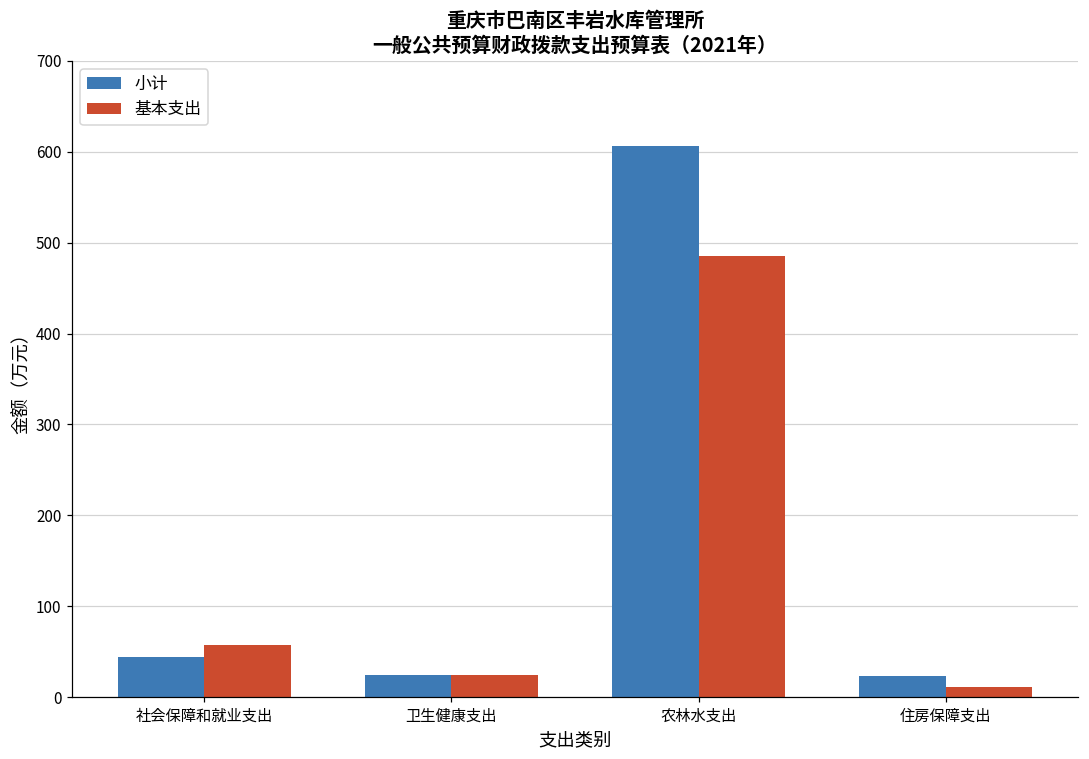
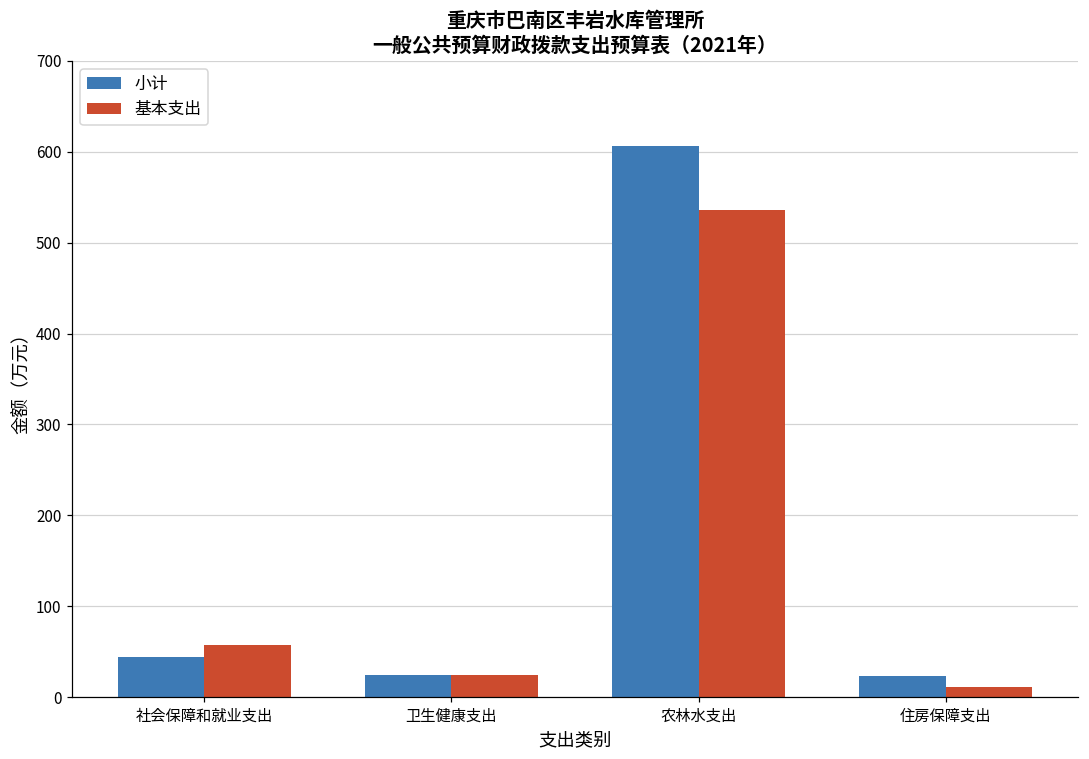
基本支出, 农林水支出: 490 -> 540
